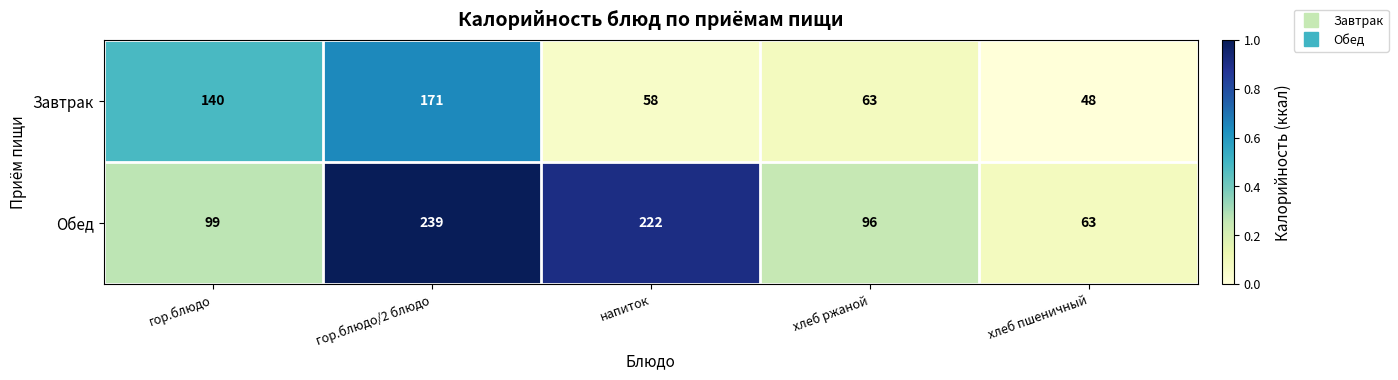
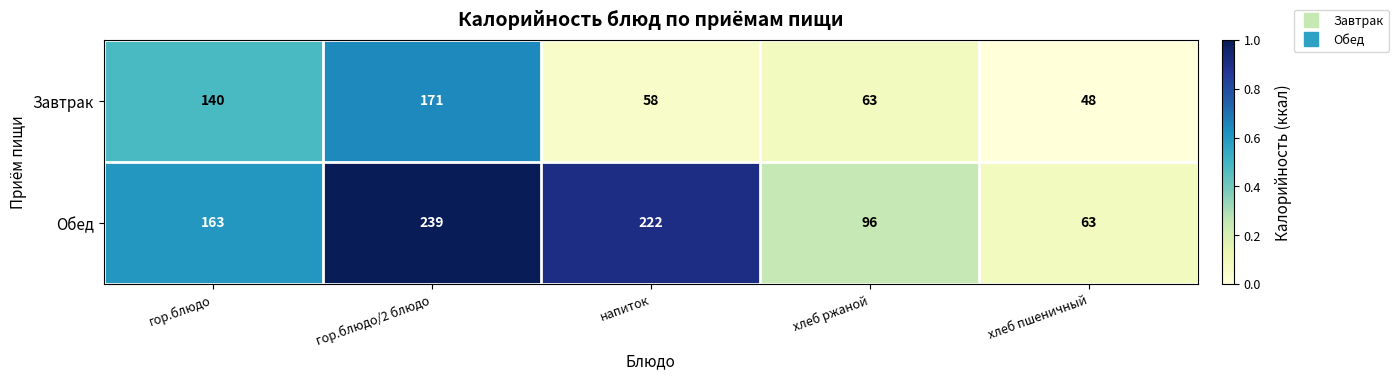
Обед, гор.блюдо: 99 -> 163
